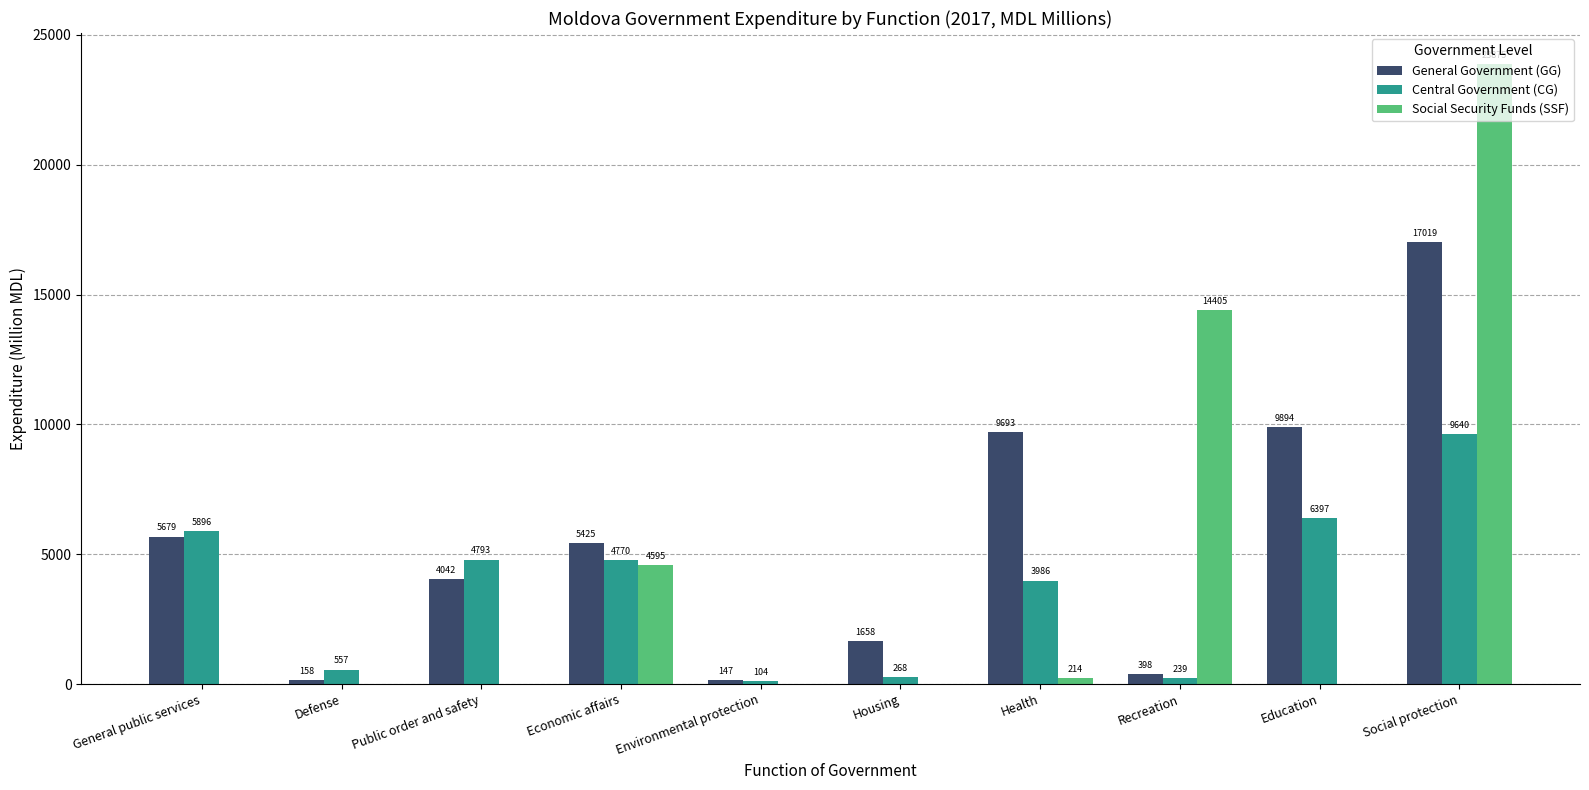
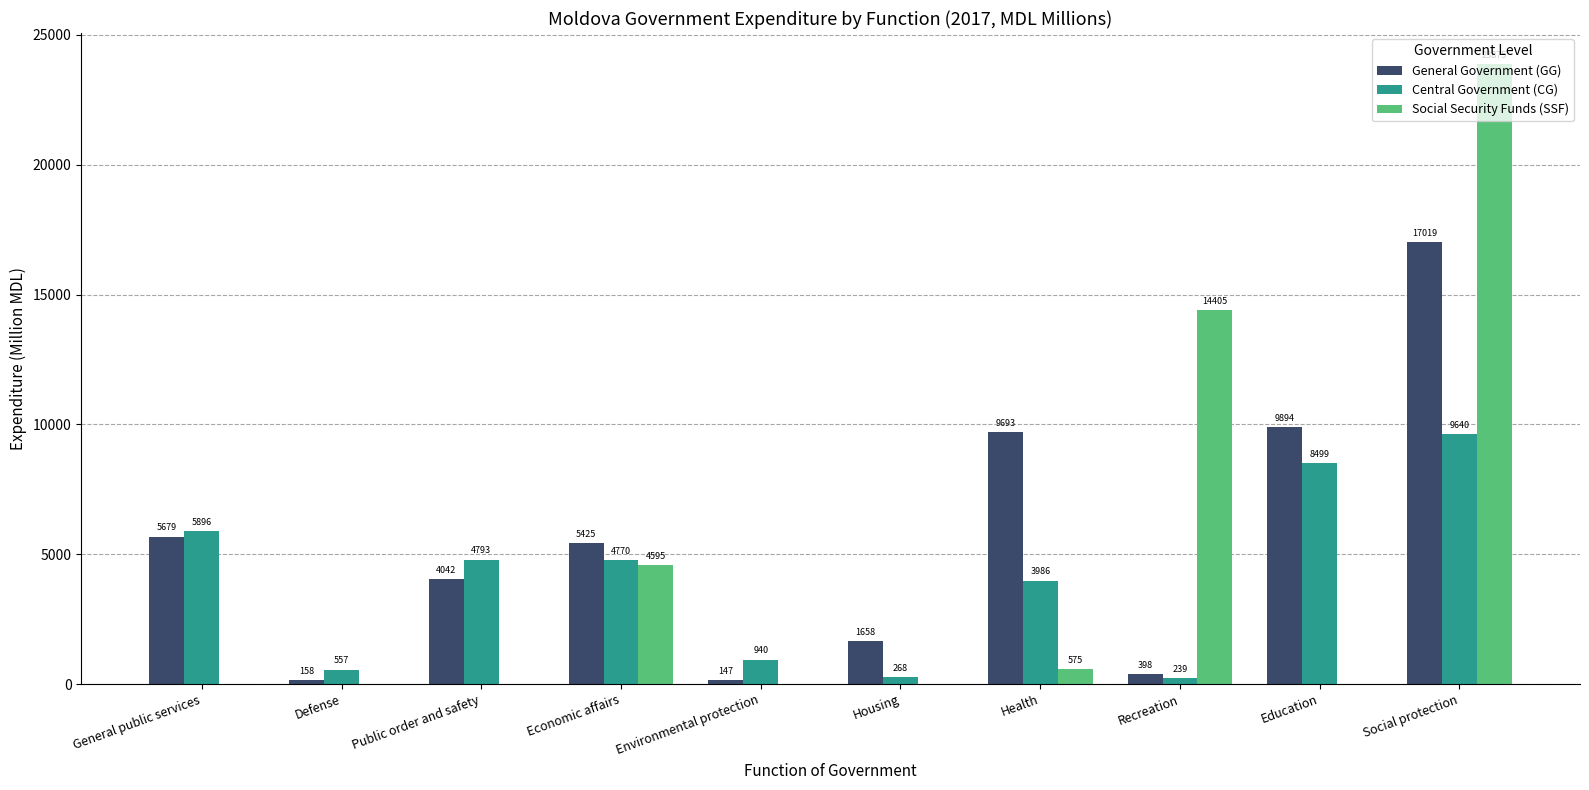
Central Government (CG), Environmental protection: 104 -> 940
Social Security Funds (SSF), Health: 214 -> 575
Central Government (CG), Education: 6397 -> 8499
